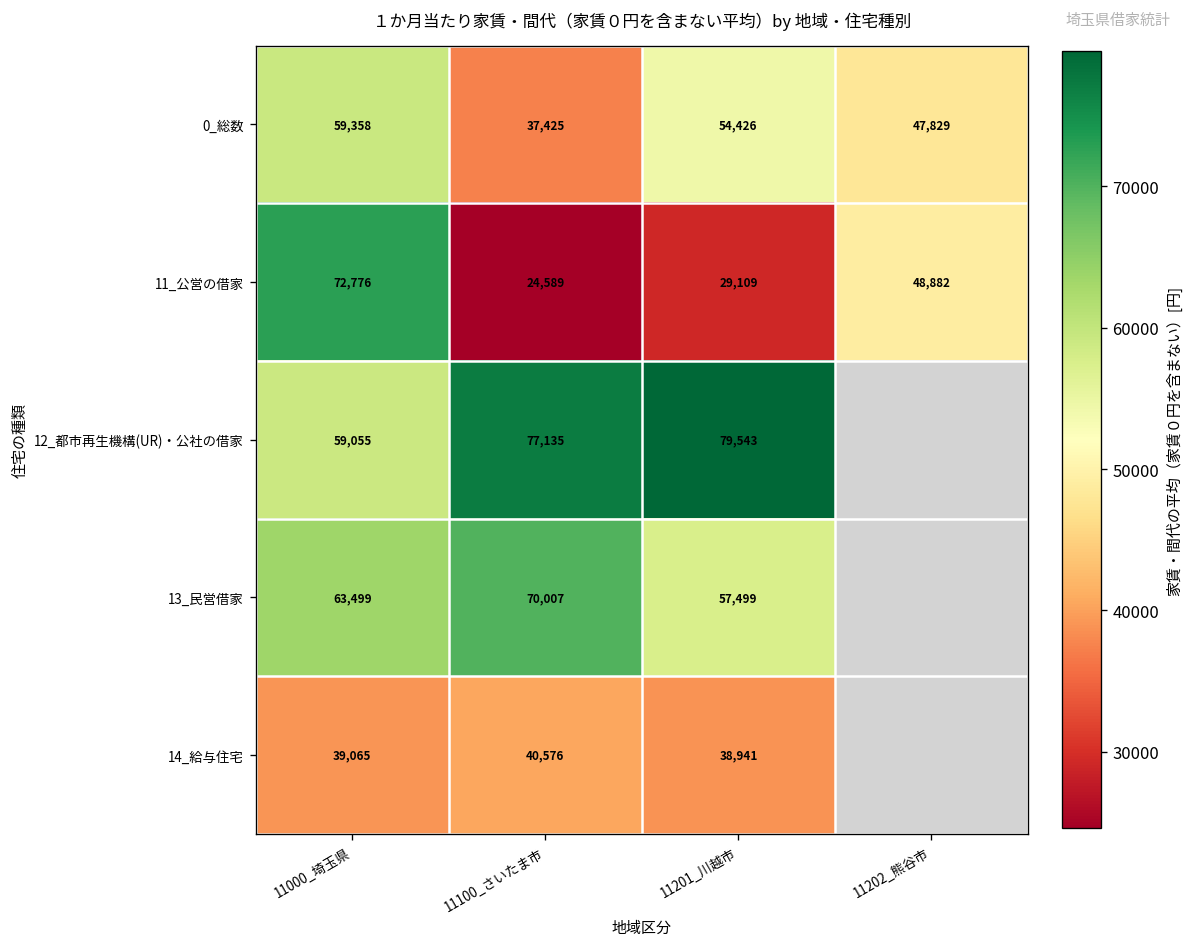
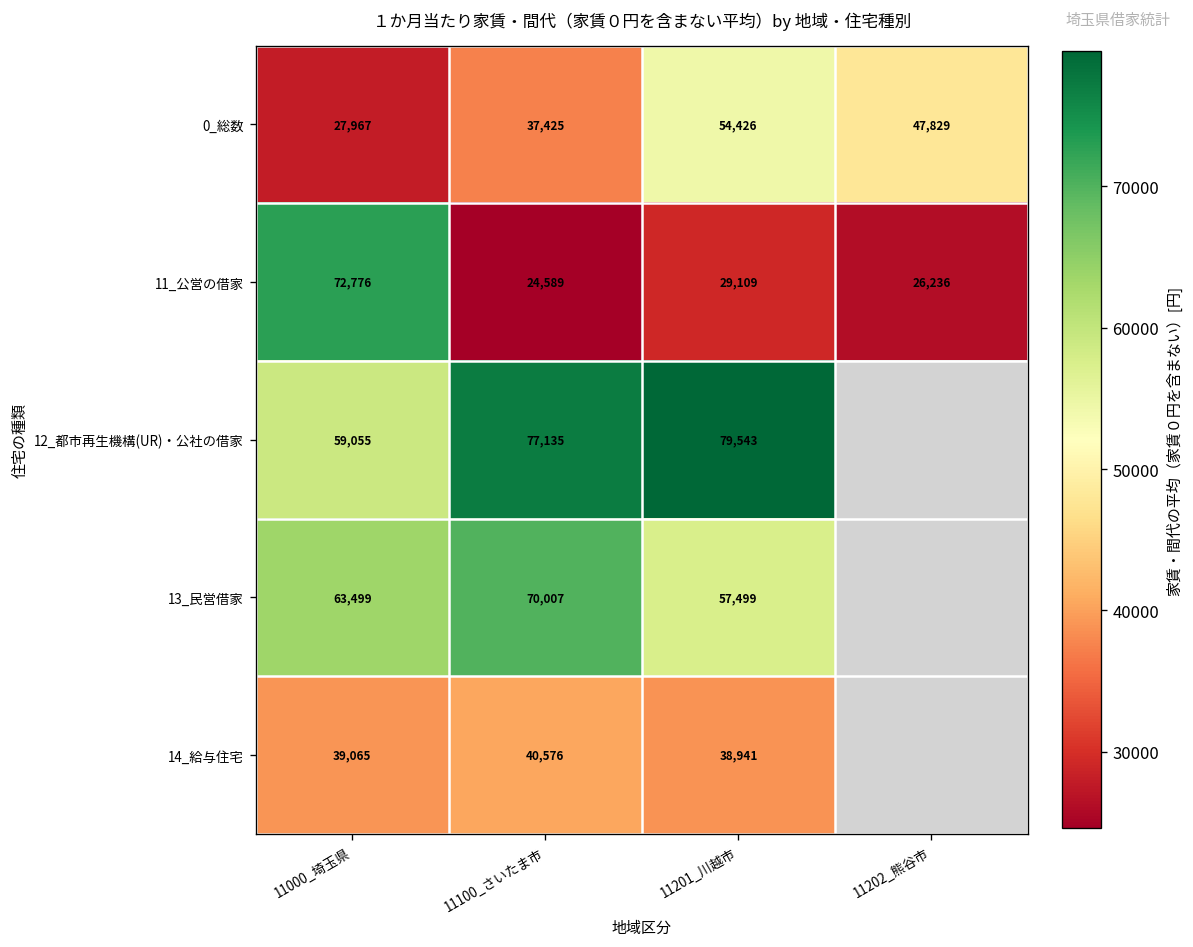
0_総数, 11000_埼玉県: 59,358 -> 27,967
11_公営の借家, 11202_熊谷市: 48,882 -> 26,236
